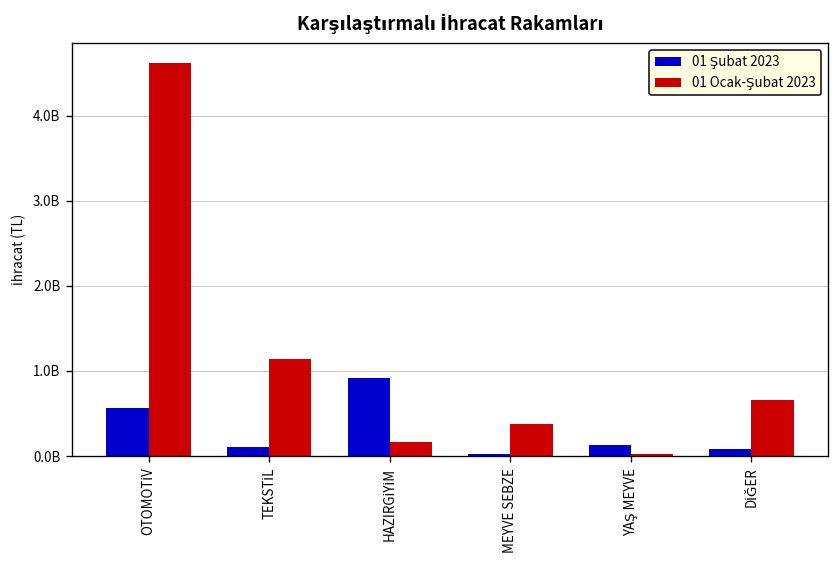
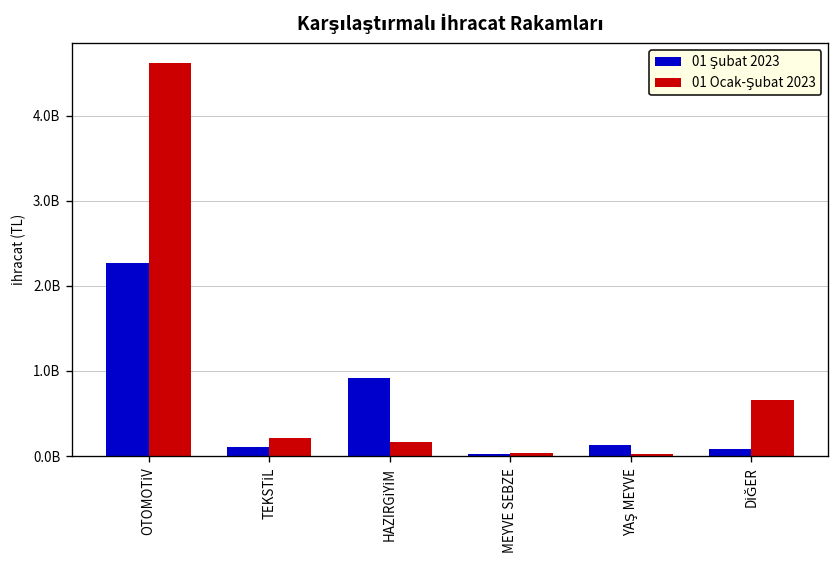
01 Şubat 2023, OTOMOTİV: 600000000 -> 2300000000
01 Ocak-Şubat 2023, TEKSTİL: 1100000000 -> 200000000
01 Ocak-Şubat 2023, MEYVE SEBZE: 400000000 -> 0
